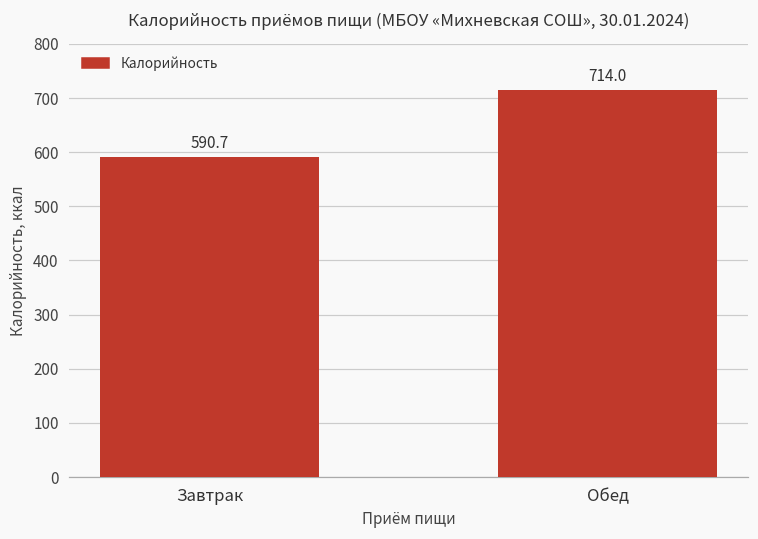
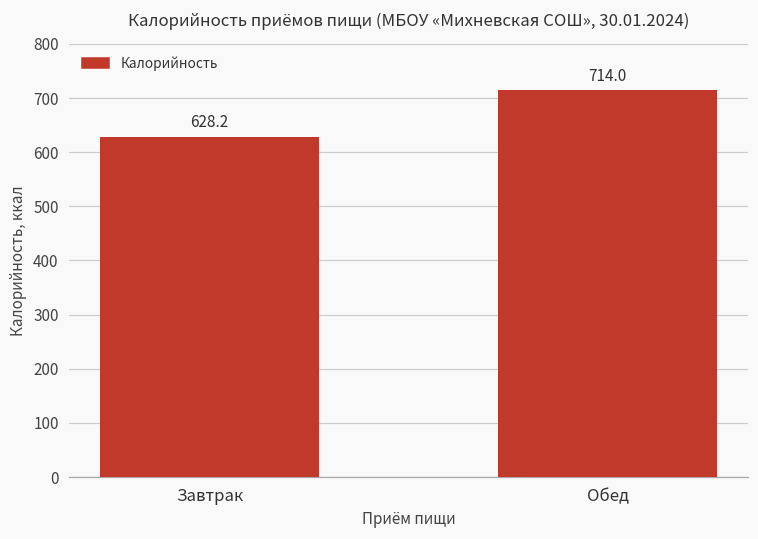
Завтрак: 590.7 -> 628.2
